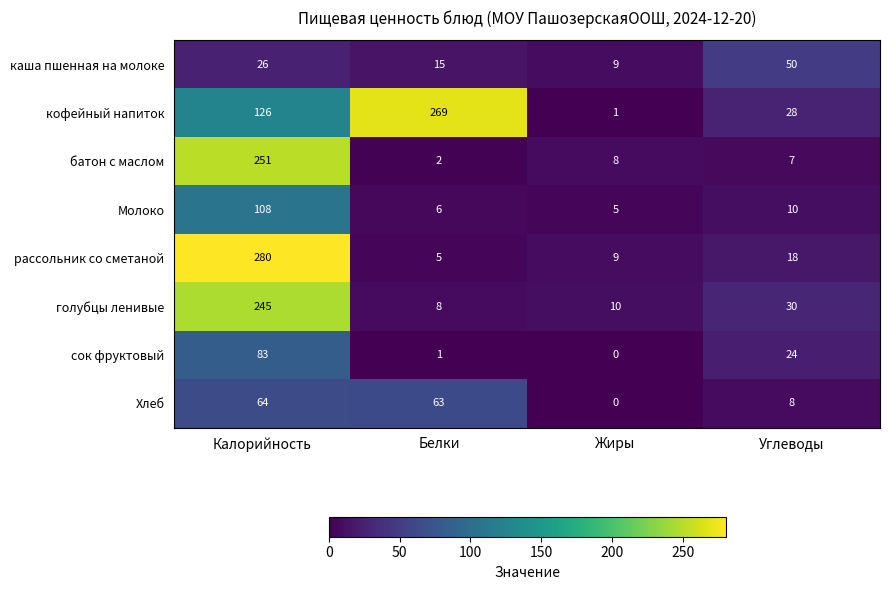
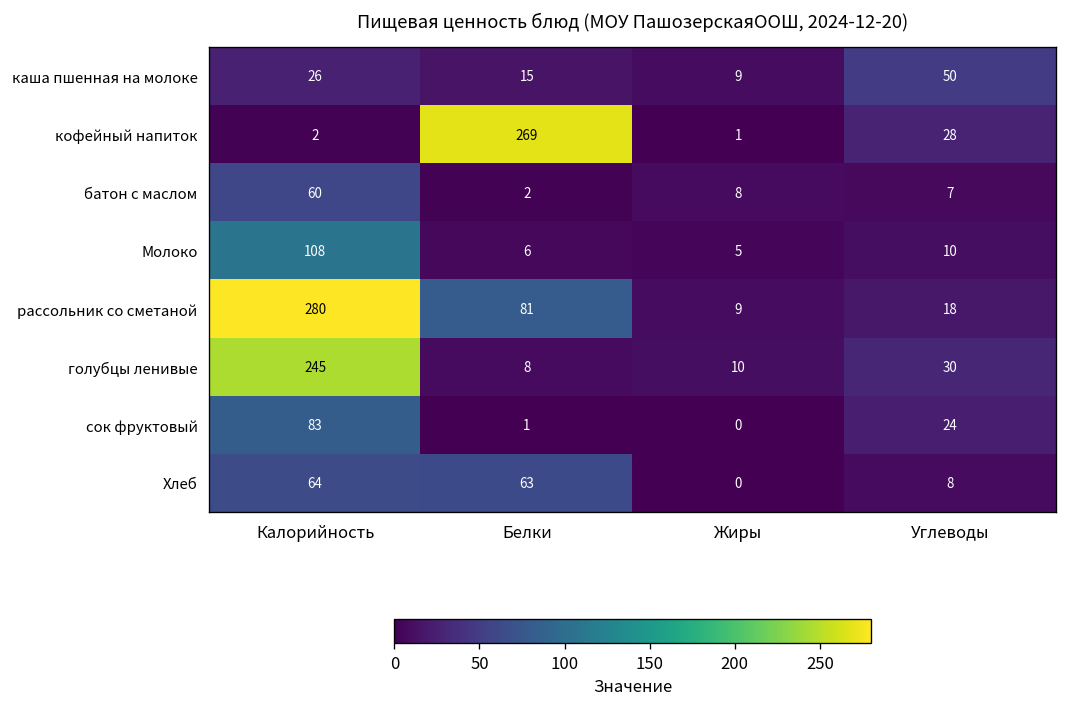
кофейный напиток, Калорийность: 126 -> 2
батон с маслом, Калорийность: 251 -> 60
рассольник со сметаной, Белки: 5 -> 81
